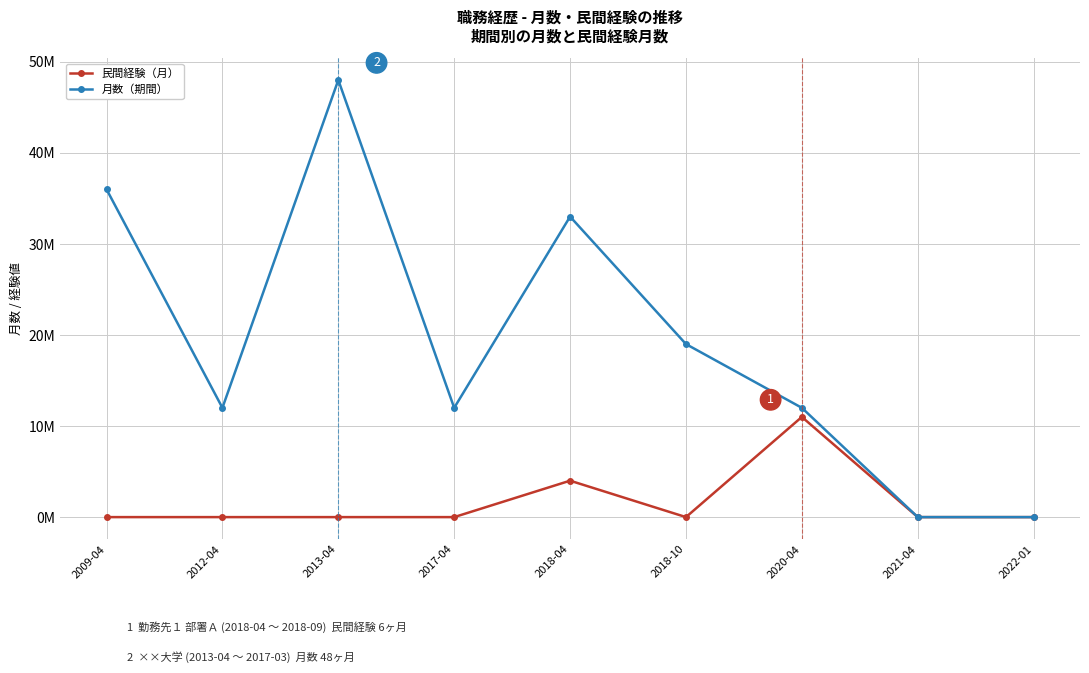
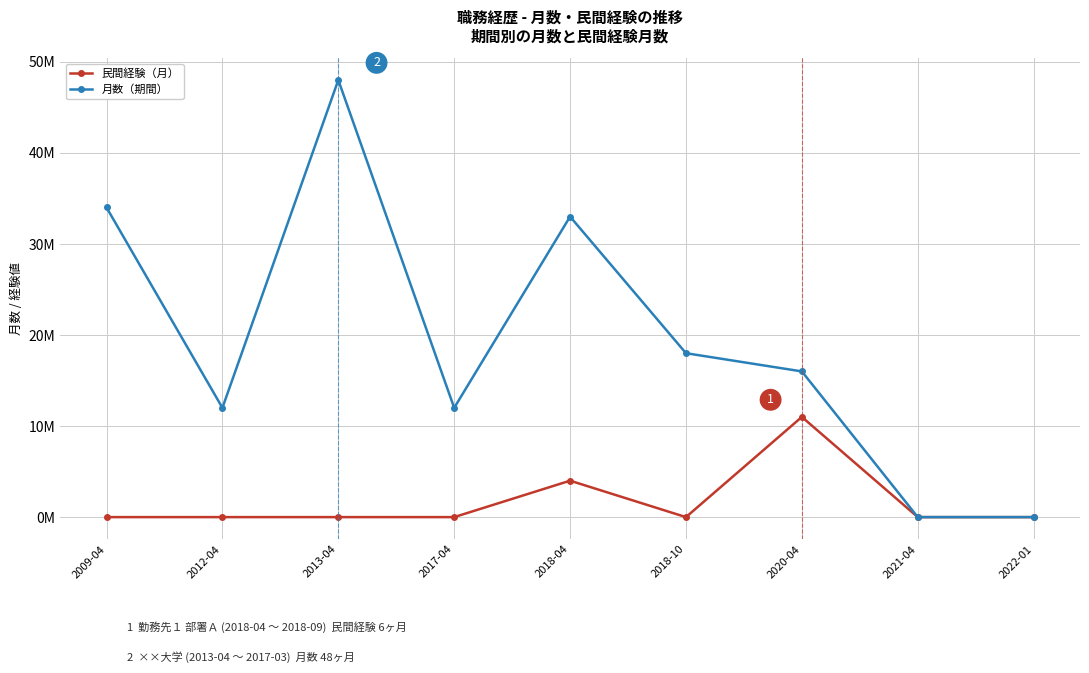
月数（期間）, 2009-04: 36000000 -> 34000000
月数（期間）, 2018-10: 19000000 -> 18000000
月数（期間）, 2020-04: 12000000 -> 16000000
